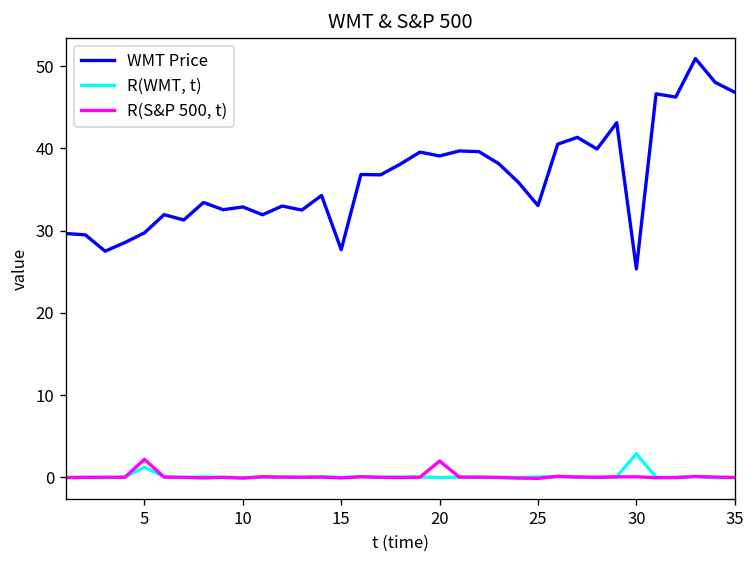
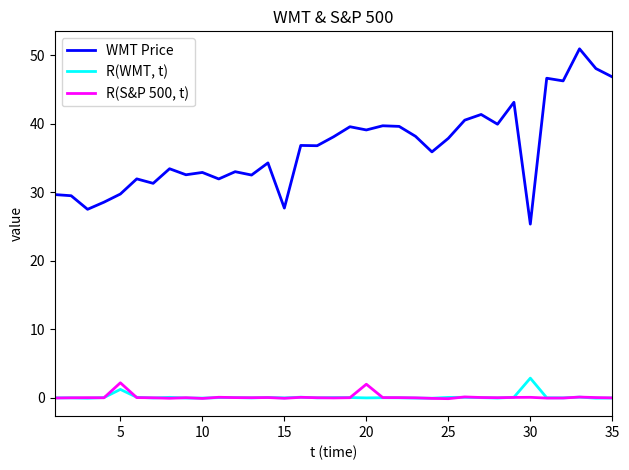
WMT Price, 25: 33 -> 38
